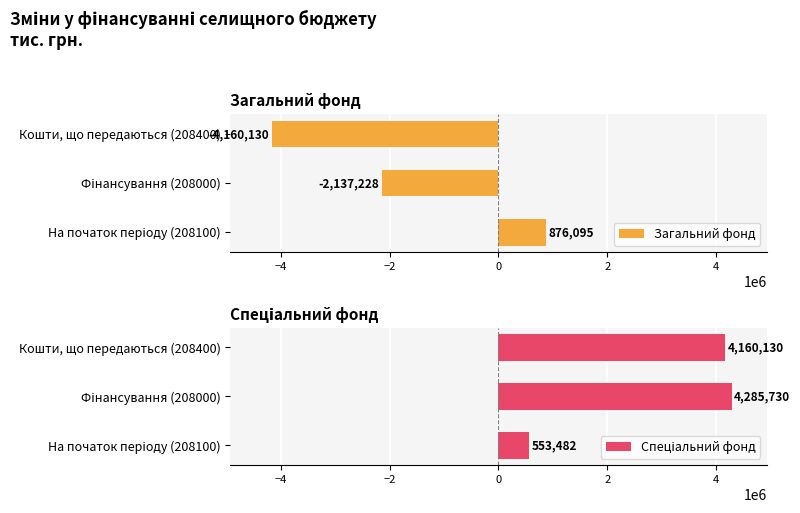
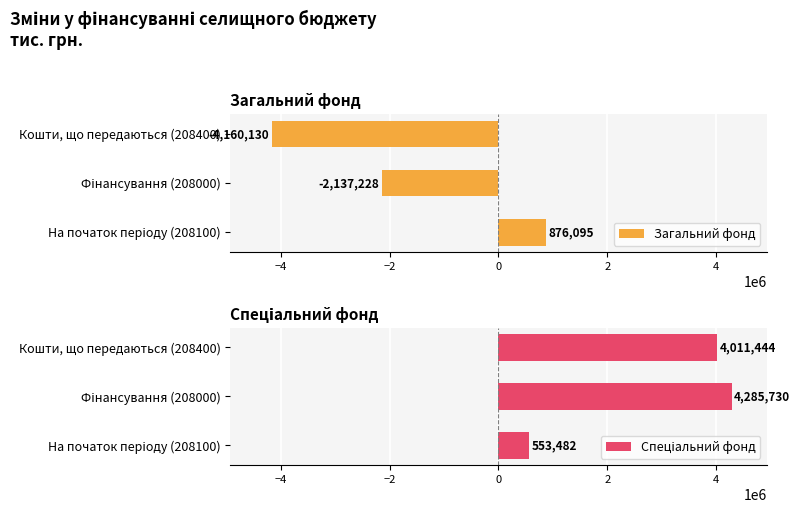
Спеціальний фонд, Кошти, що передаються (208400): 4,160,130 -> 4,011,444
